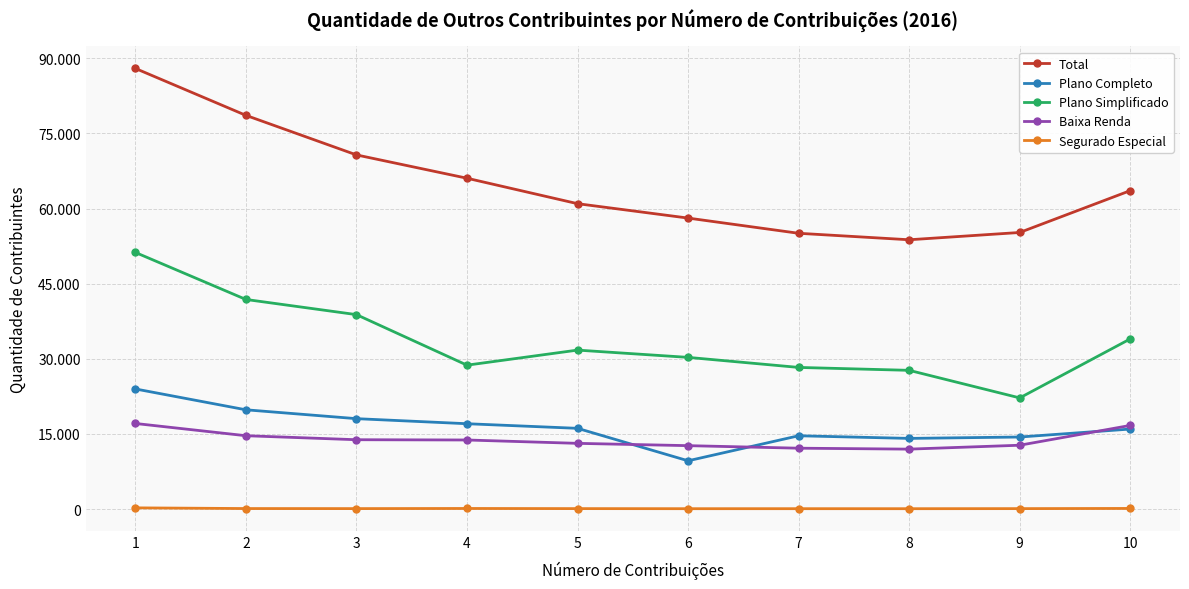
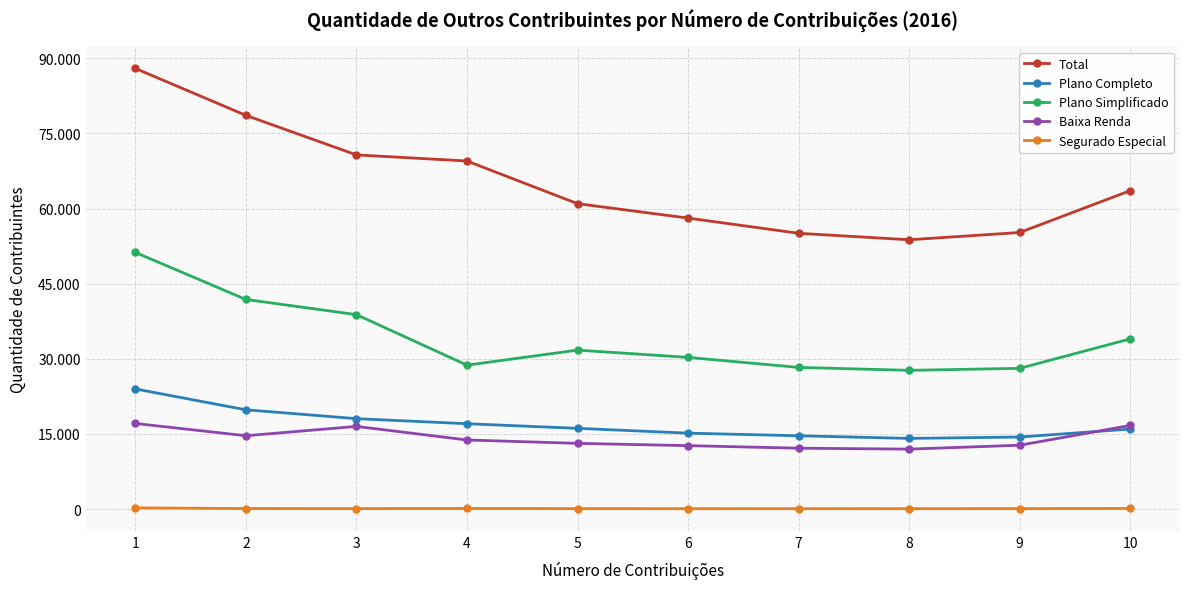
Baixa Renda, 3: 14 -> 17
Total, 4: 66 -> 69
Plano Completo, 6: 10 -> 15
Plano Simplificado, 9: 22 -> 28
